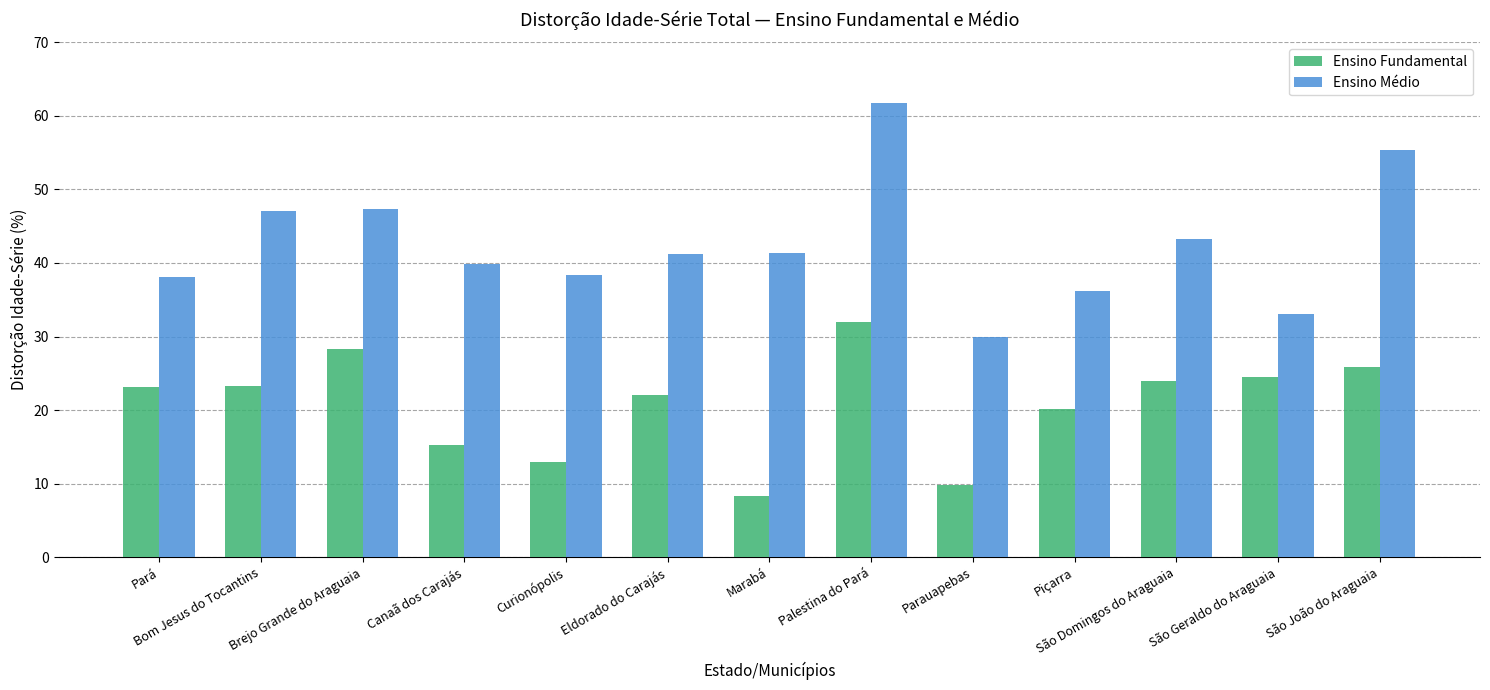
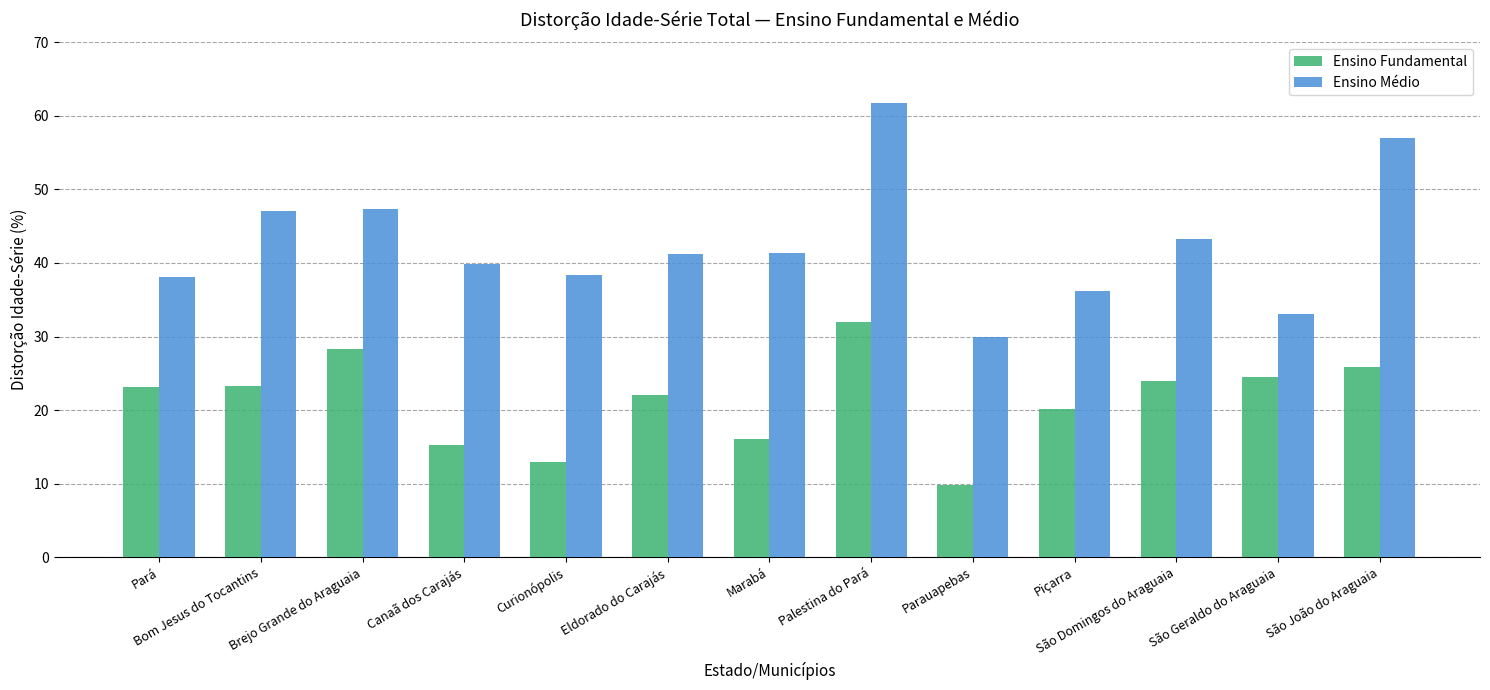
Ensino Fundamental, Marabá: 8 -> 16
Ensino Médio, São João do Araguaia: 55 -> 57
